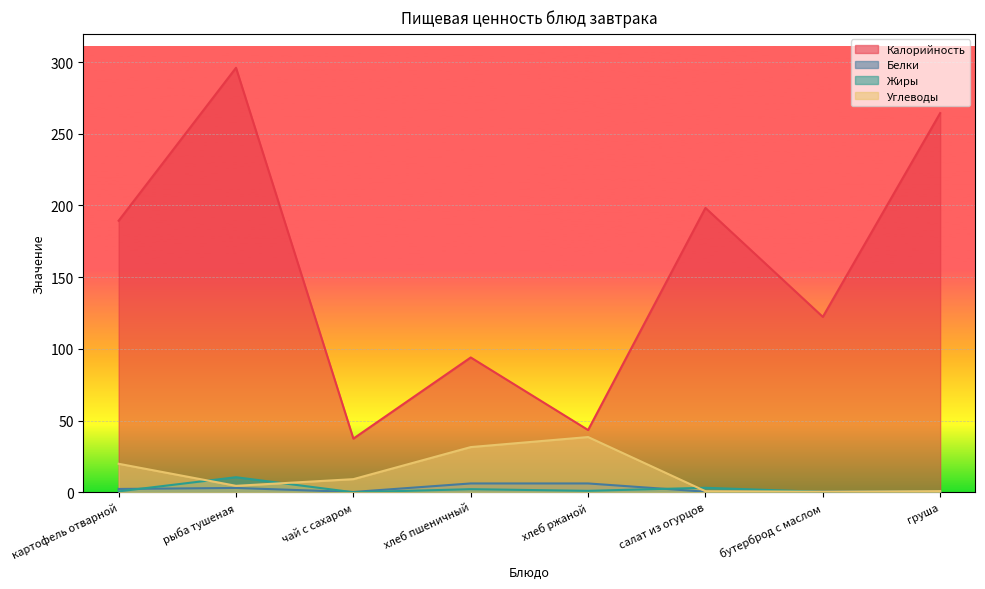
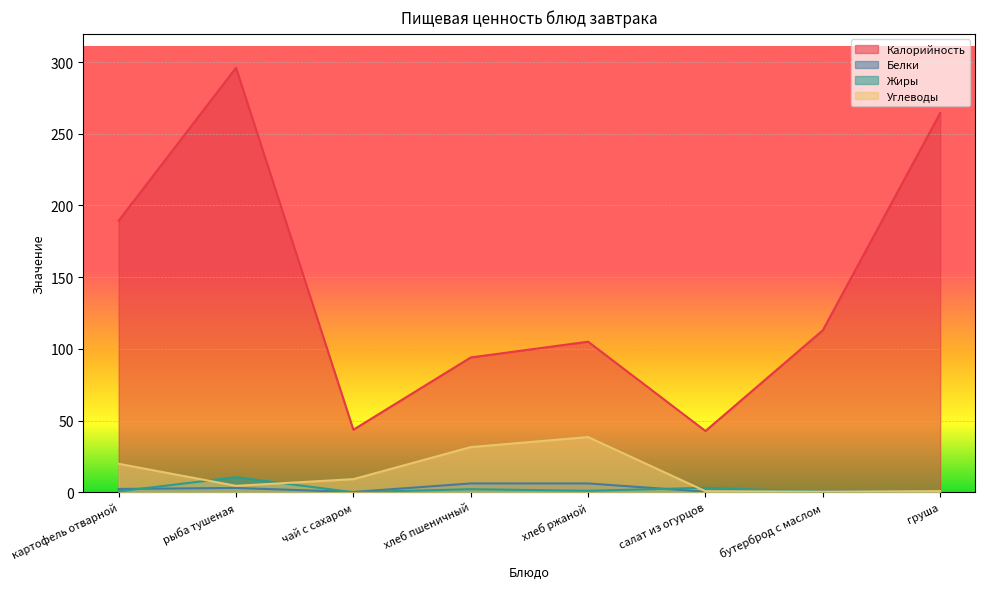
Калорийность, чай с сахаром: 37 -> 44
Калорийность, хлеб ржаной: 43 -> 105
Калорийность, салат из огурцов: 198 -> 43
Калорийность, бутерброд с маслом: 122 -> 113
